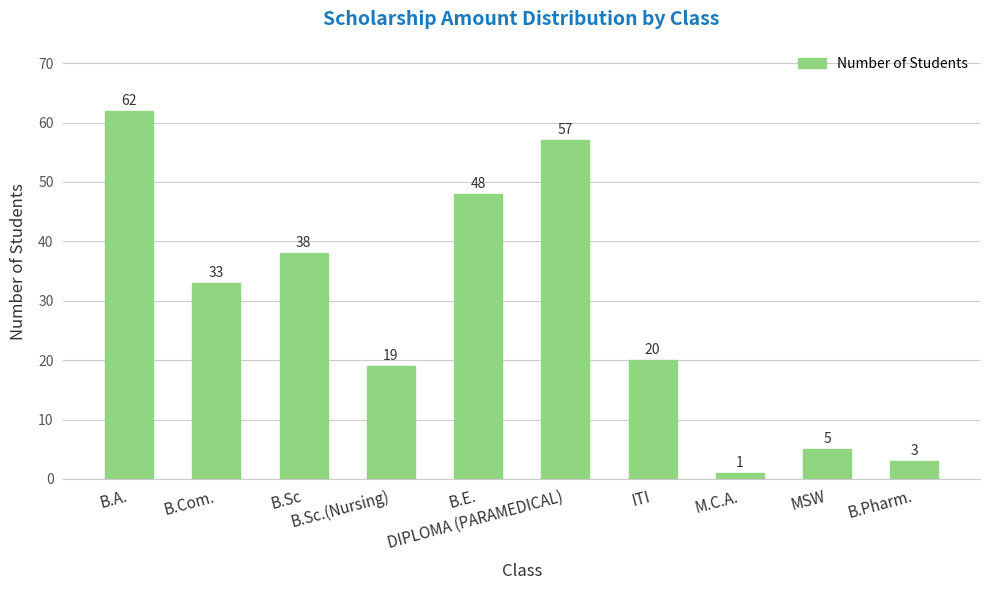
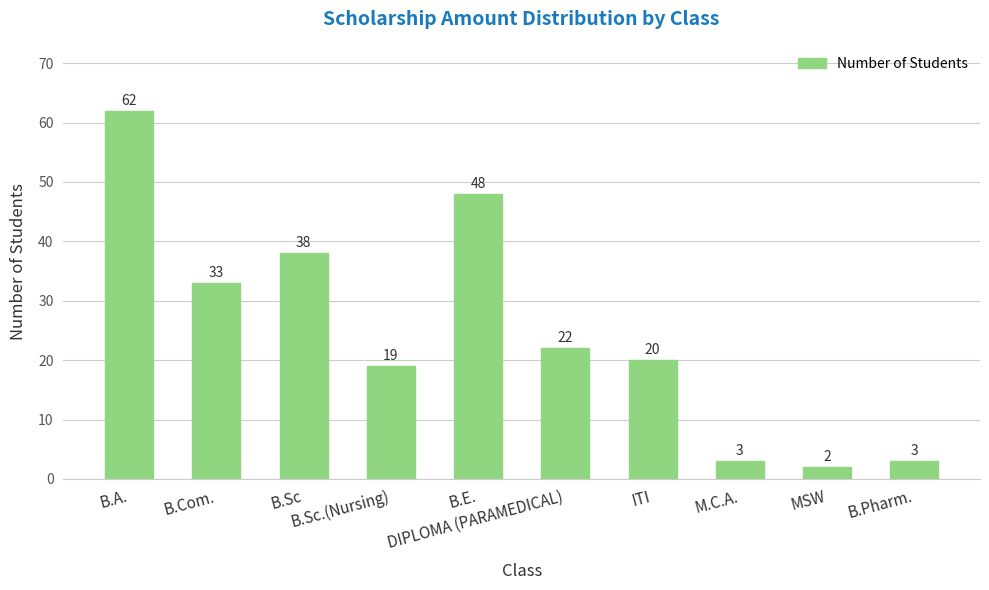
DIPLOMA (PARAMEDICAL): 57 -> 22
M.C.A.: 1 -> 3
MSW: 5 -> 2
